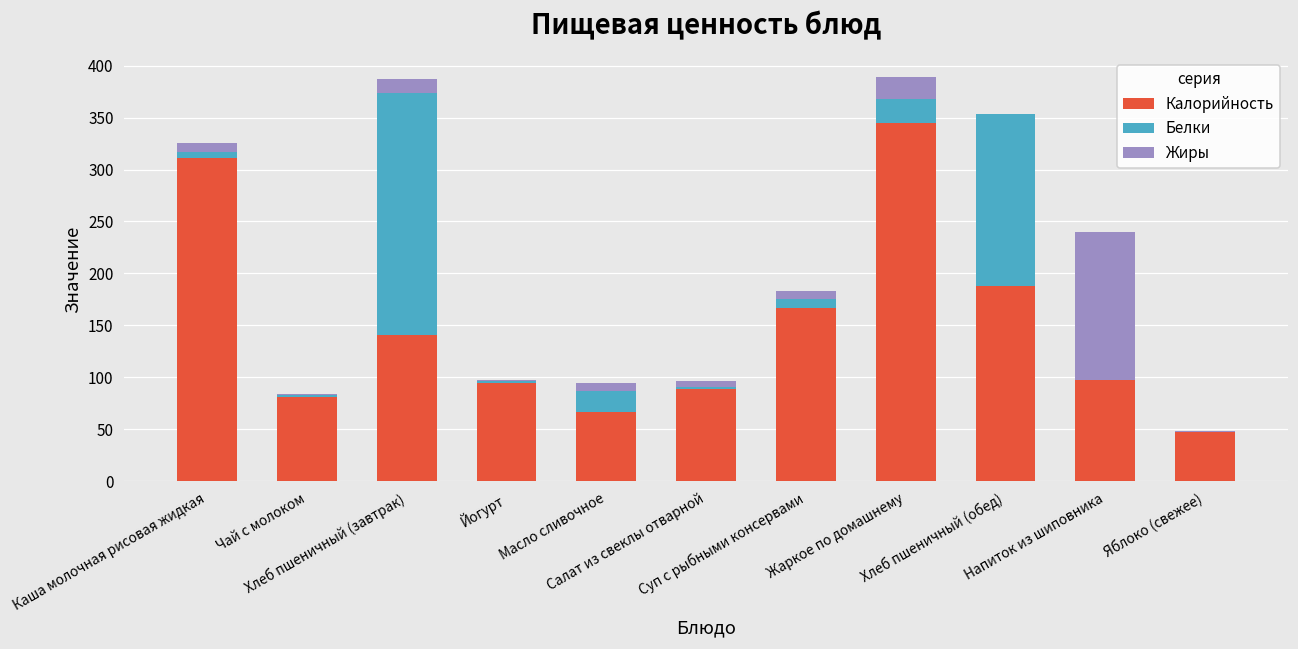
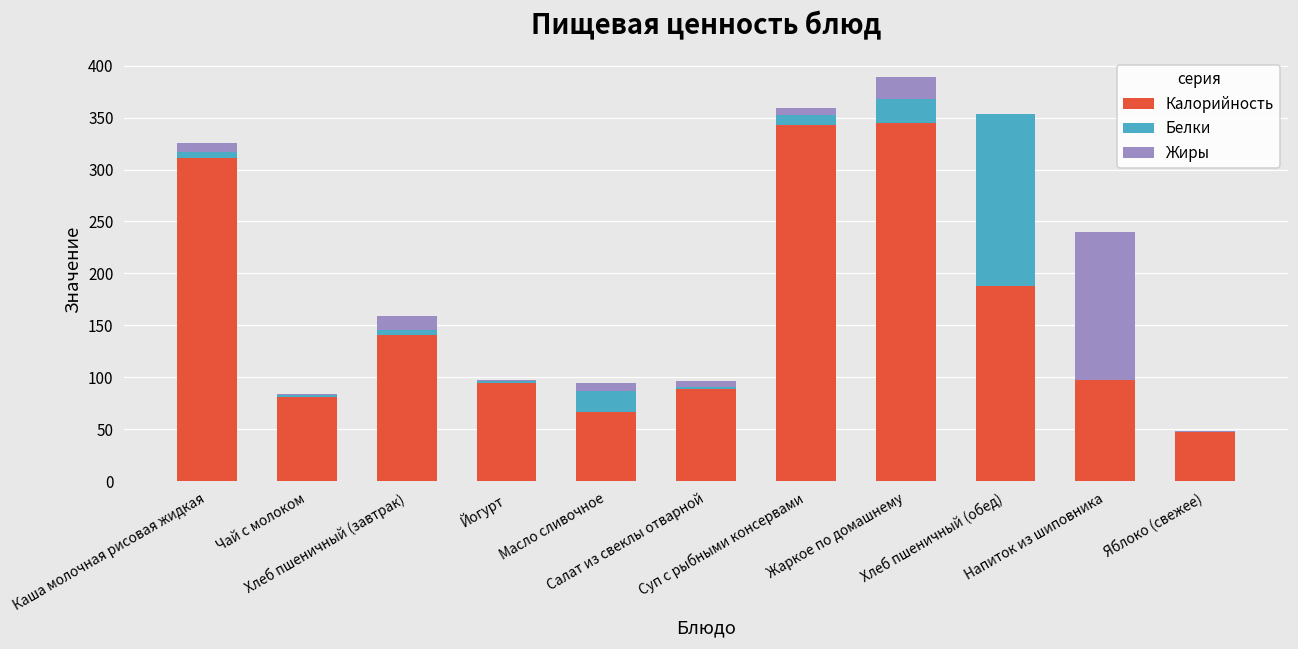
Белки, Хлеб пшеничный (завтрак): 230 -> 0
Калорийность, Суп с рыбными консервами: 170 -> 340
